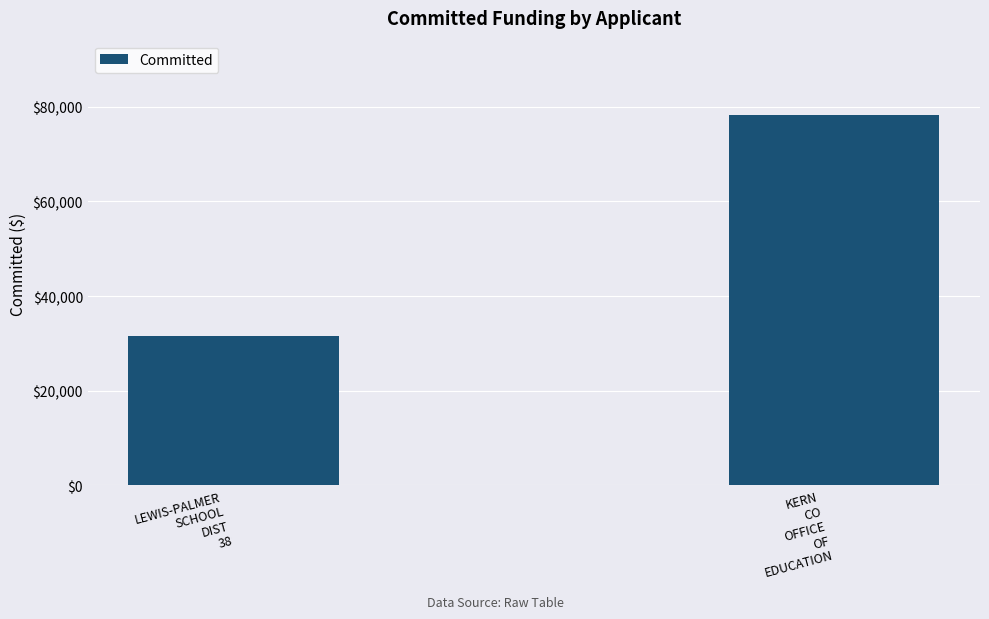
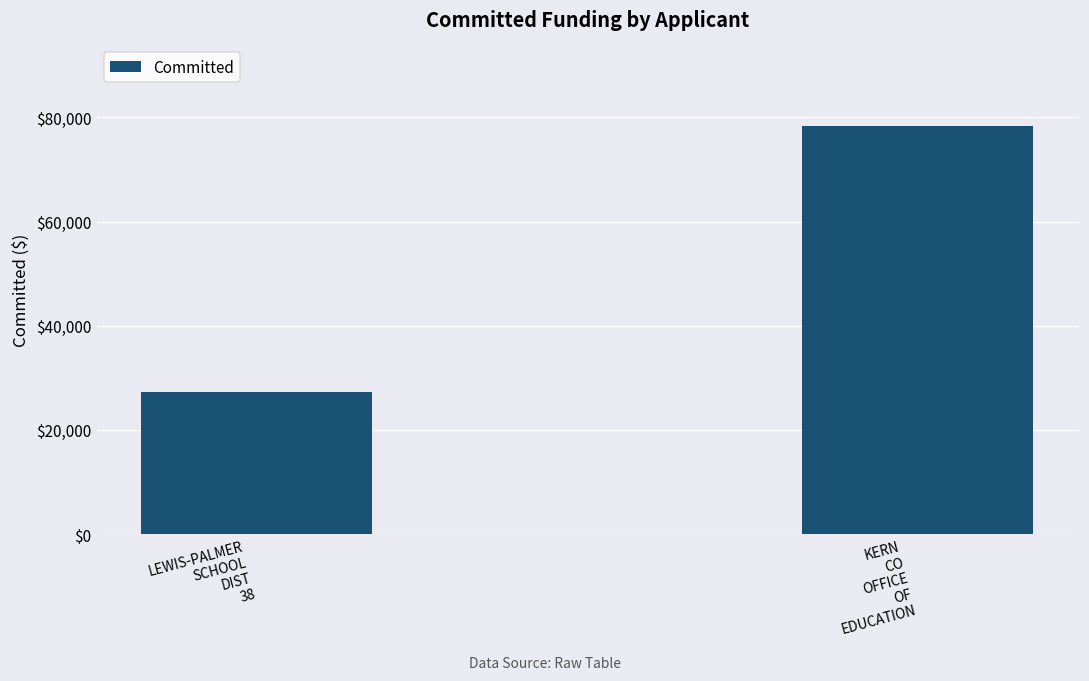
LEWIS-PALMER SCHOOL DIST 38: $32,000 -> $27,000
